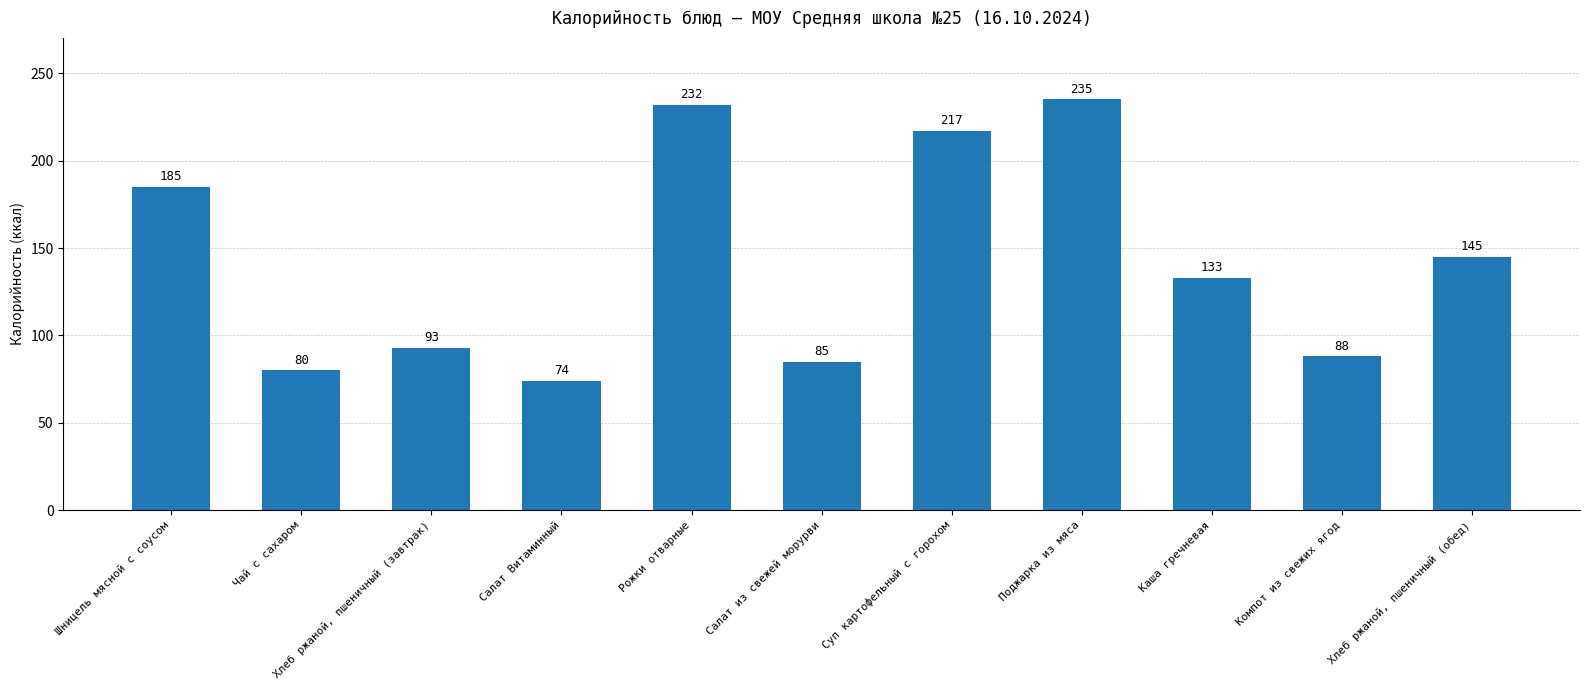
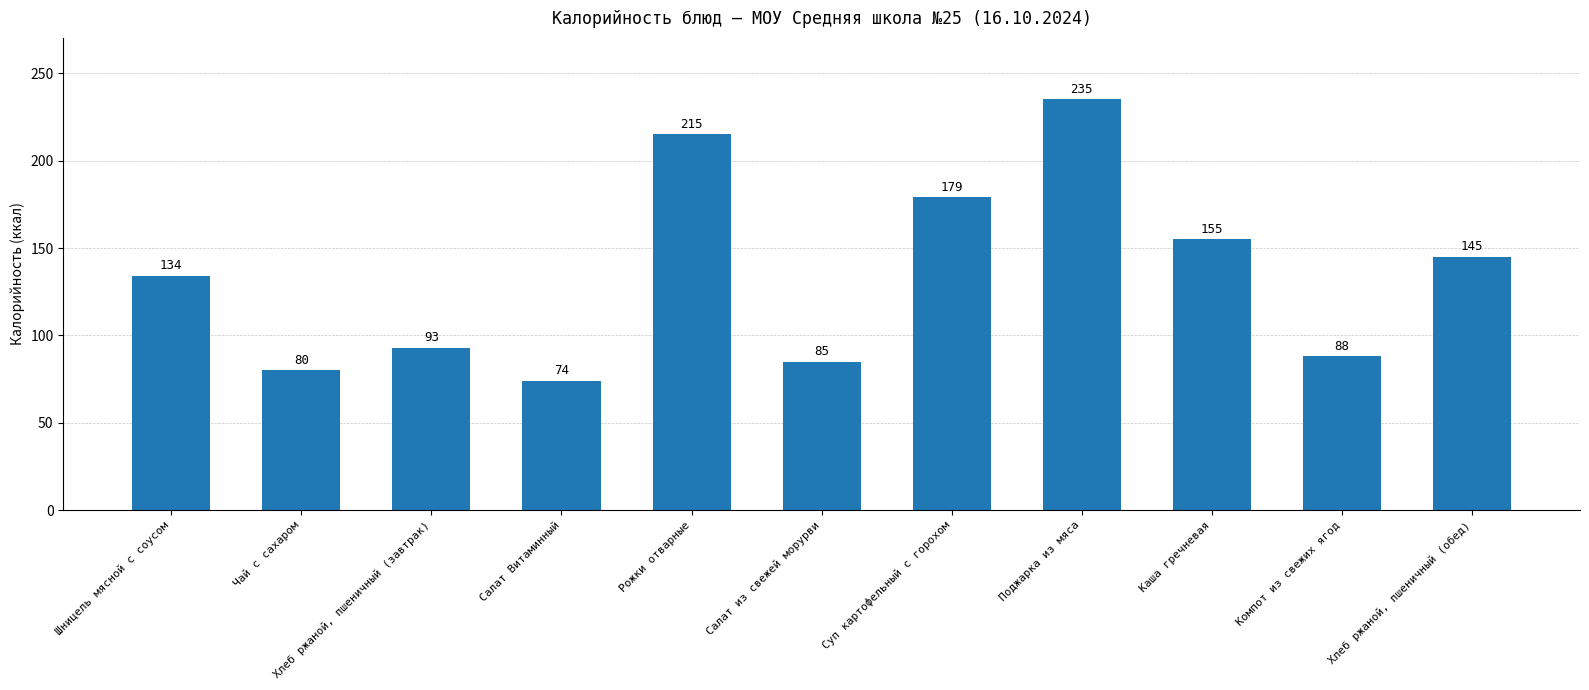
Шницель мясной с соусом: 185 -> 134
Рожки отварные: 232 -> 215
Суп картофельный с горохом: 217 -> 179
Каша гречневая: 133 -> 155
